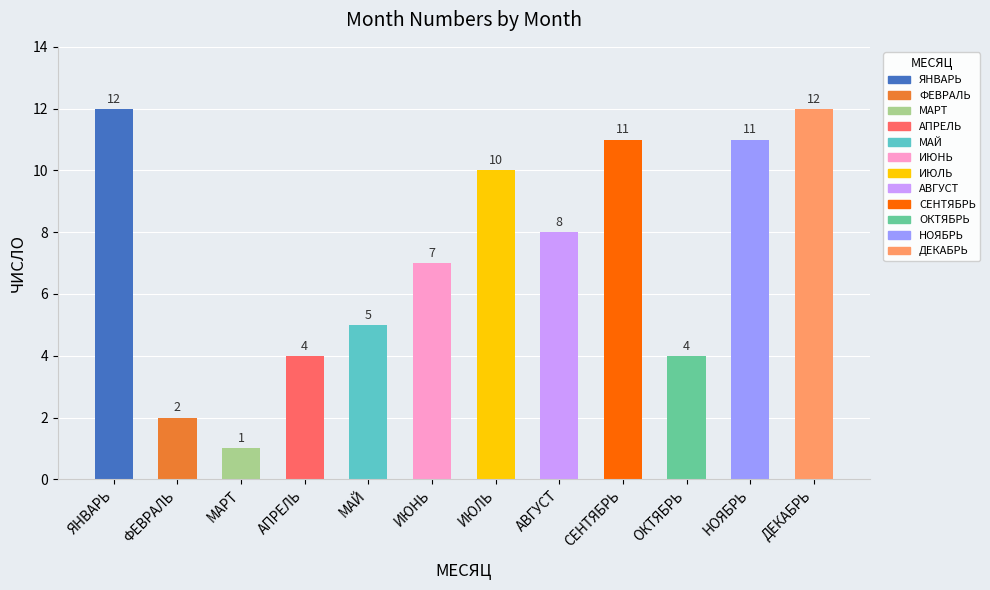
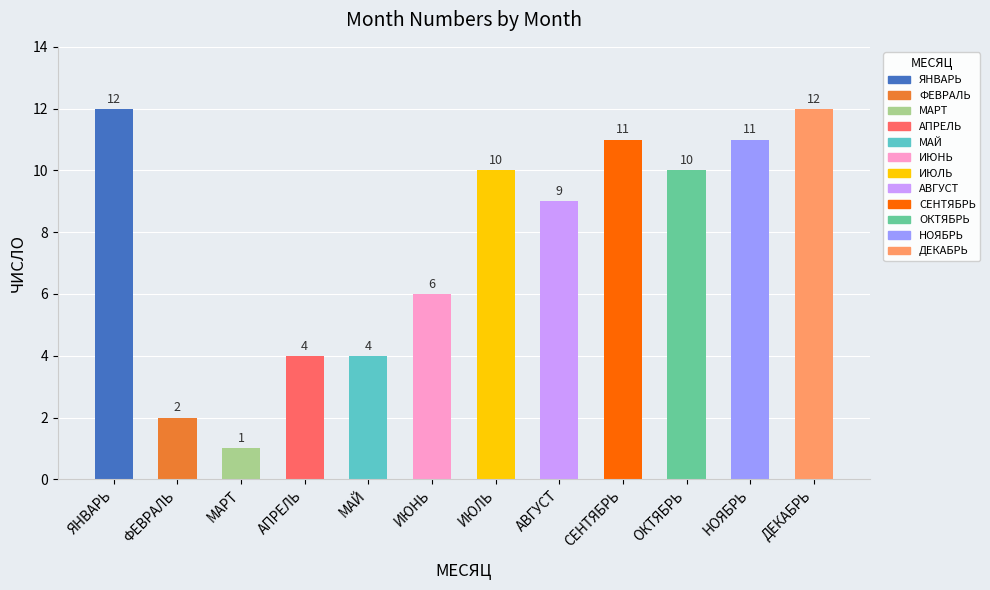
МАЙ: 5 -> 4
ИЮНЬ: 7 -> 6
АВГУСТ: 8 -> 9
ОКТЯБРЬ: 4 -> 10
